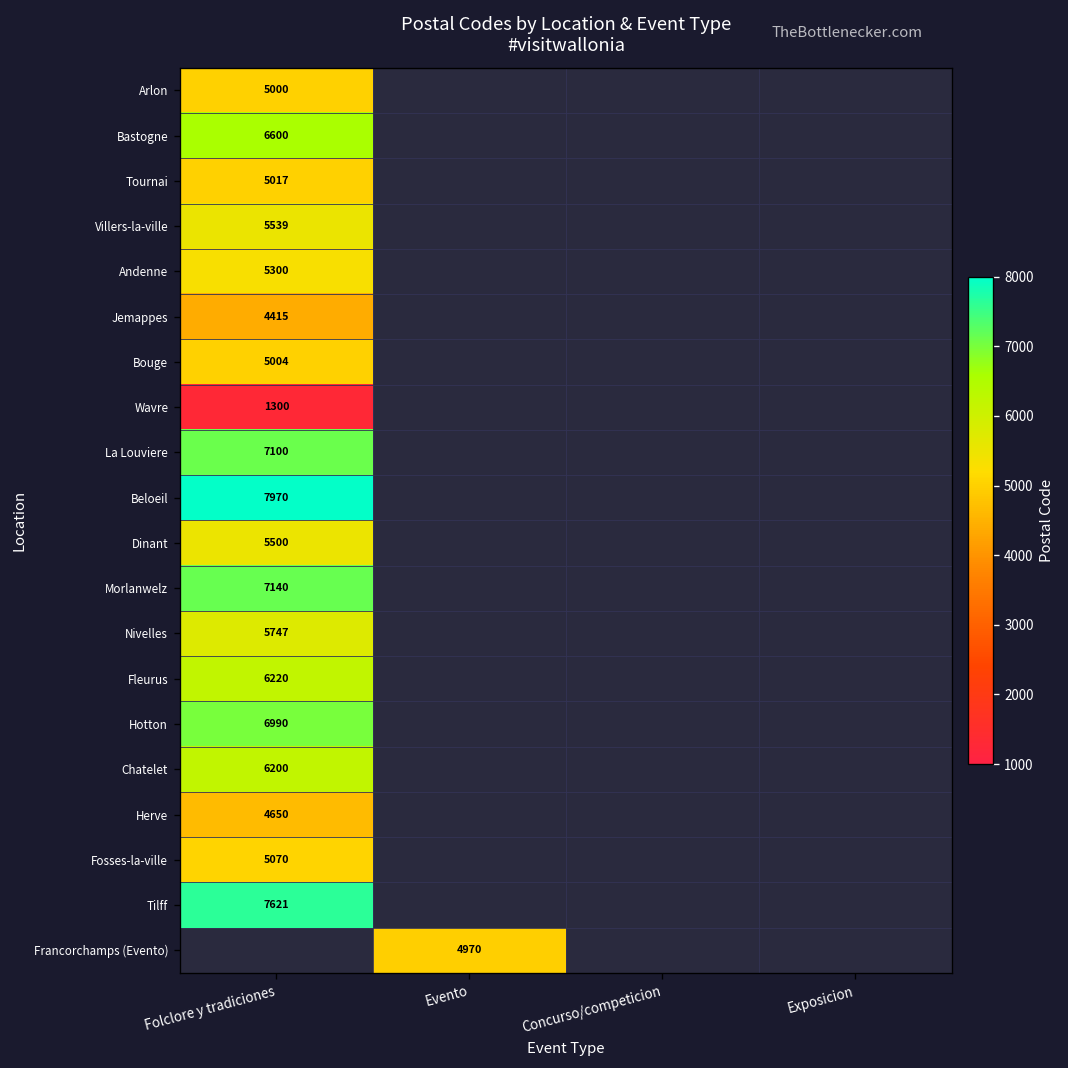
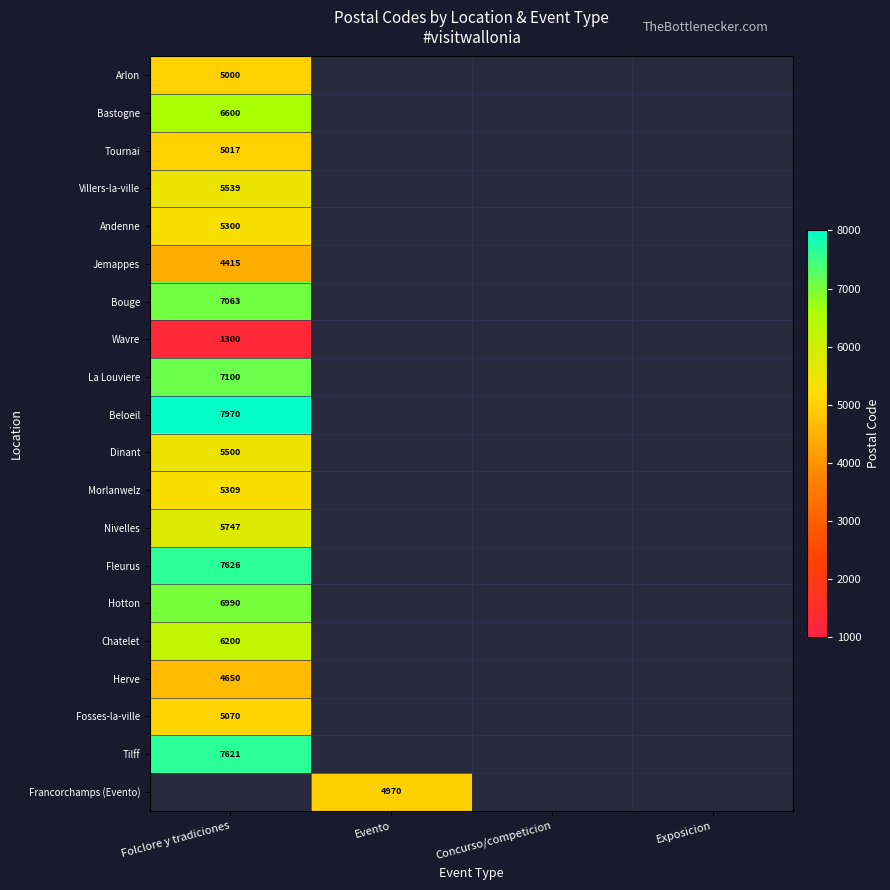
Bouge, Folclore y tradiciones: 5004 -> 7063
Morlanwelz, Folclore y tradiciones: 7140 -> 5309
Fleurus, Folclore y tradiciones: 6220 -> 7626
